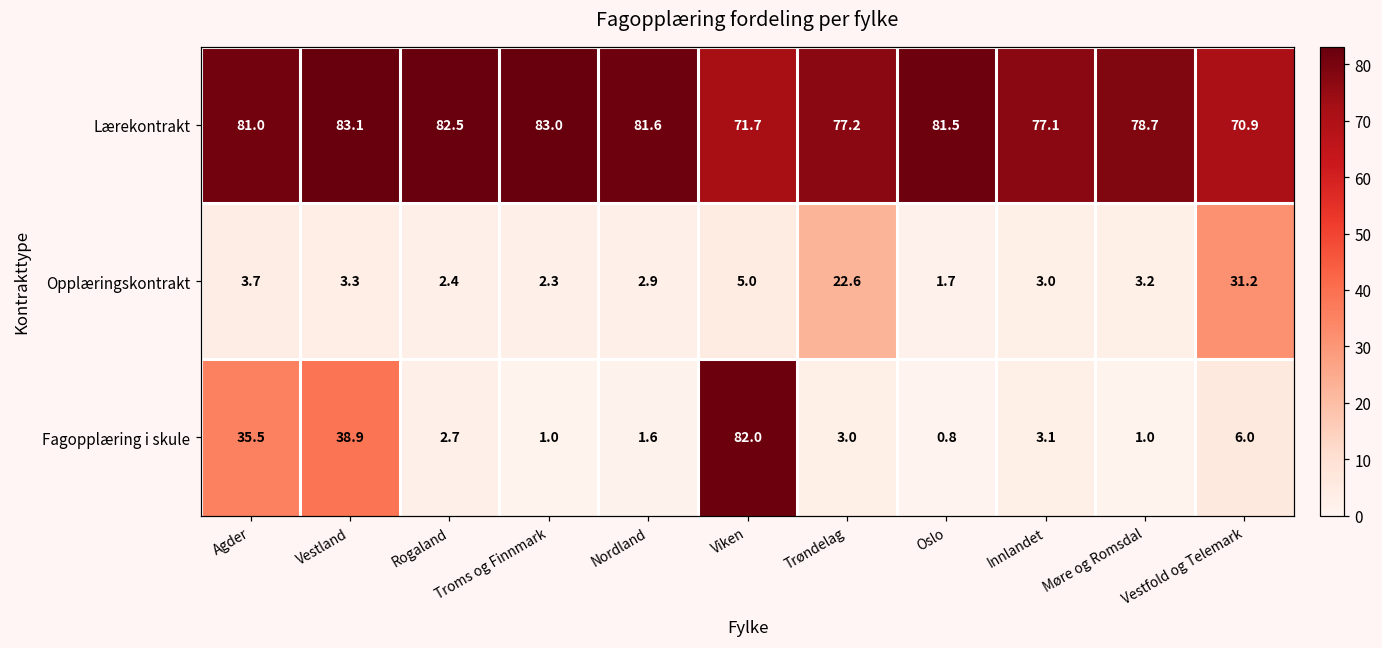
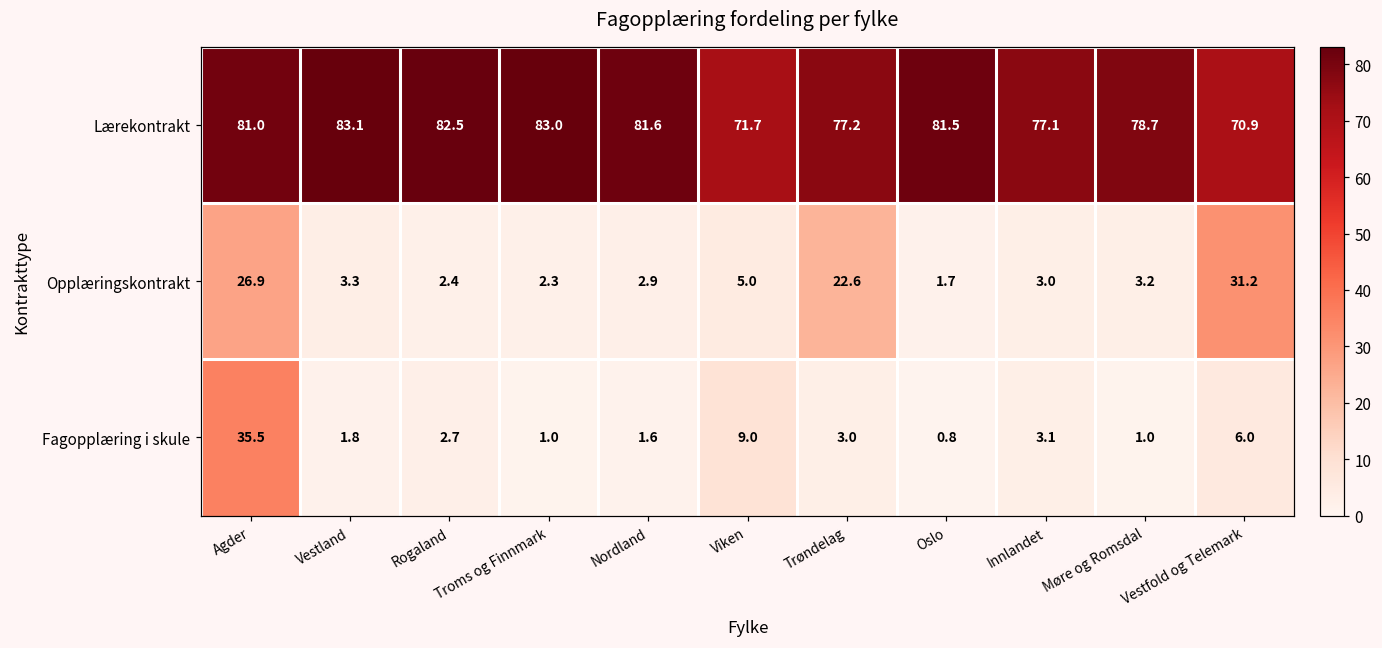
Opplæringskontrakt, Agder: 3.7 -> 26.9
Fagopplæring i skule, Vestland: 38.9 -> 1.8
Fagopplæring i skule, Viken: 82.0 -> 9.0
